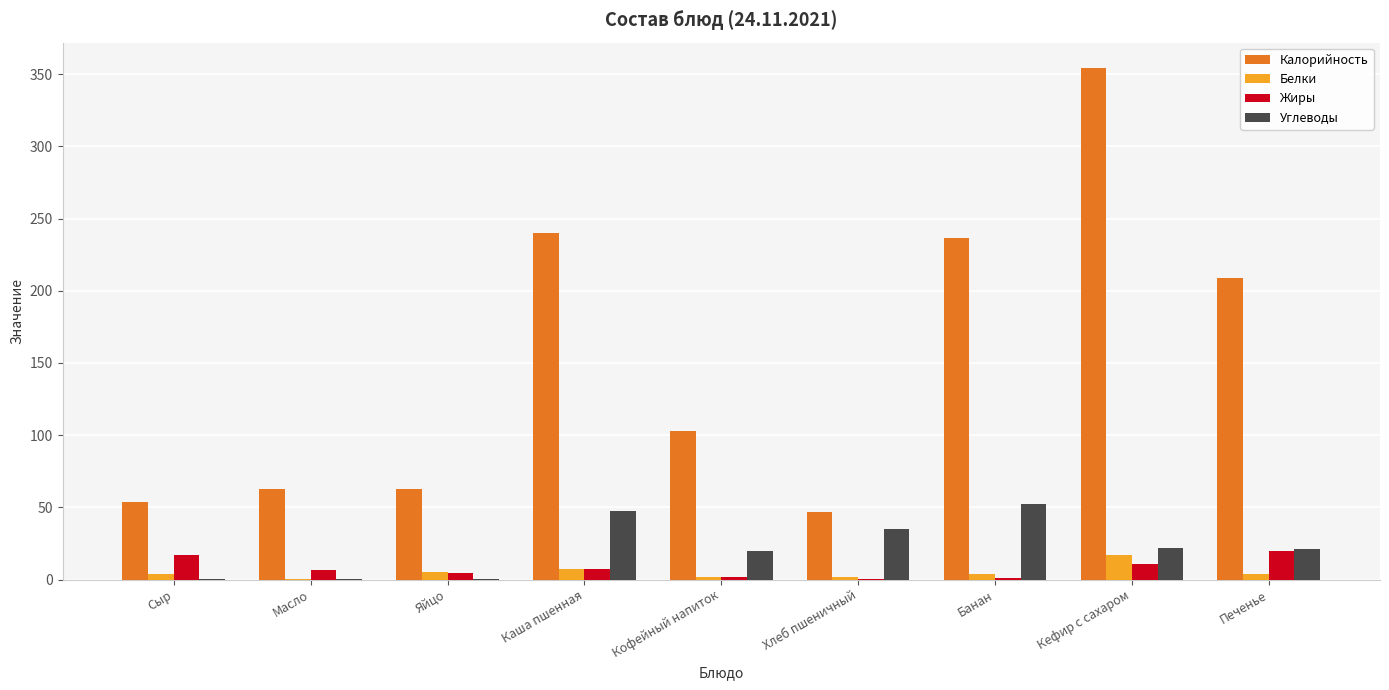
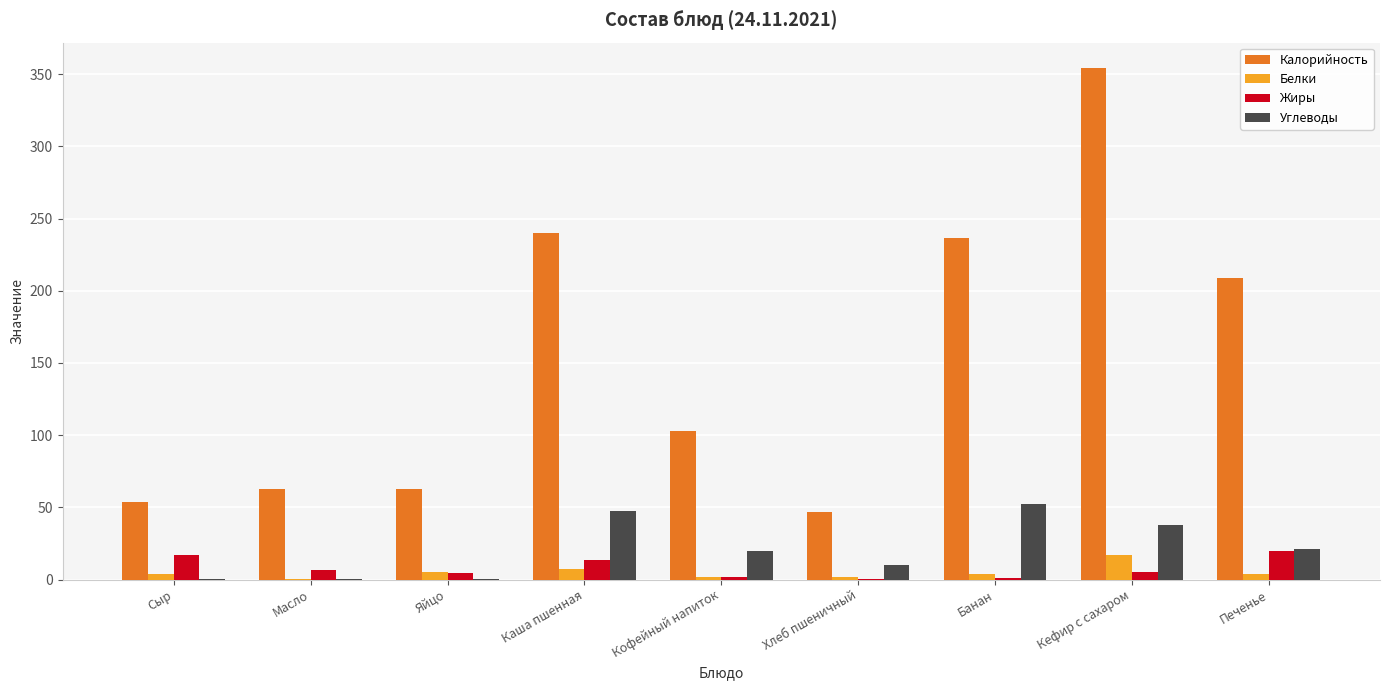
Жиры, Каша пшенная: 7 -> 14
Углеводы, Хлеб пшеничный: 35 -> 10
Жиры, Кефир с сахаром: 11 -> 5
Углеводы, Кефир с сахаром: 22 -> 38
